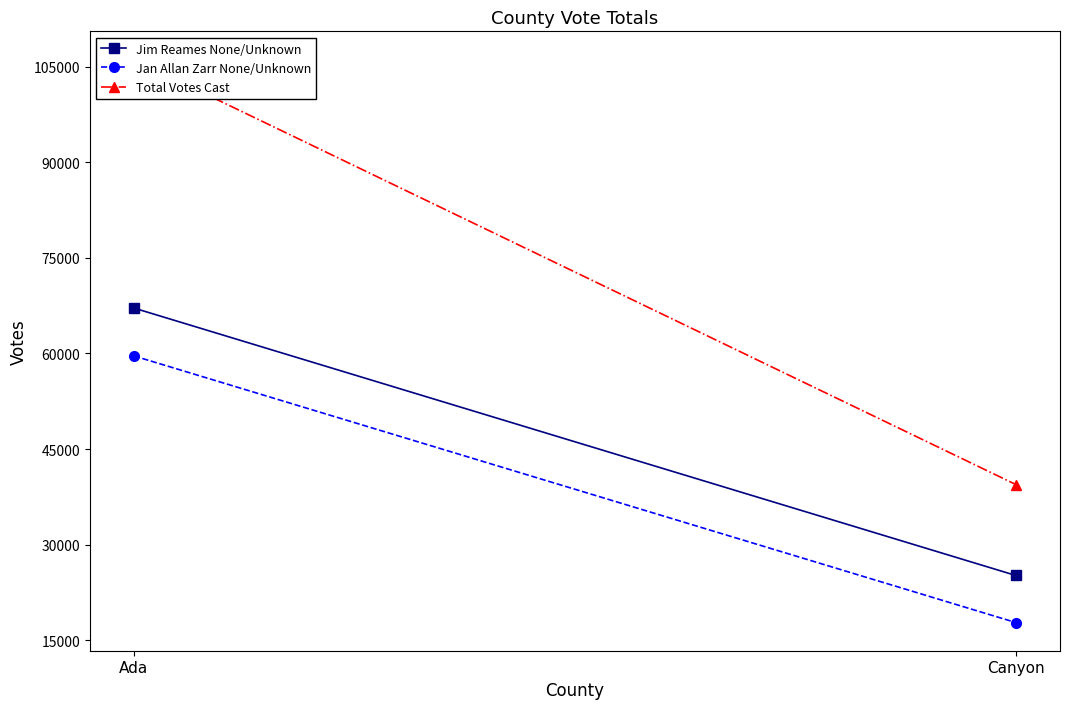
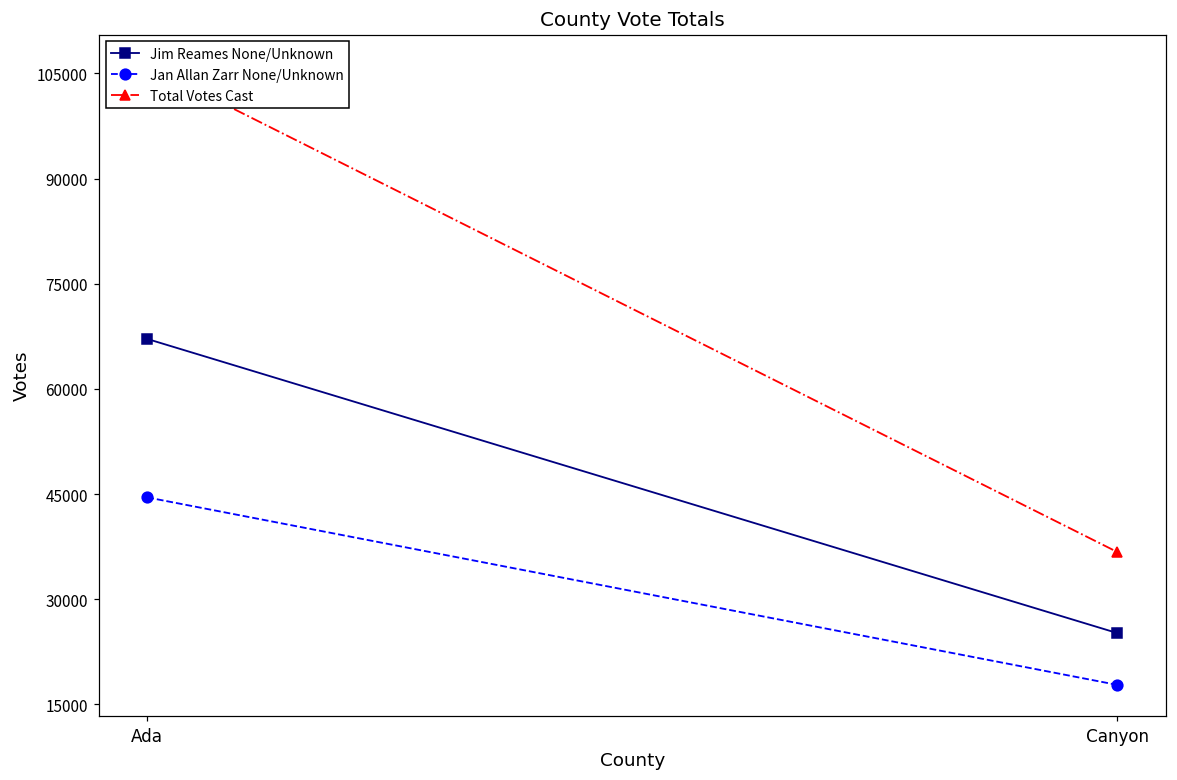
Jan Allan Zarr None/Unknown, Ada: 60000 -> 45000
Total Votes Cast, Canyon: 39000 -> 37000
